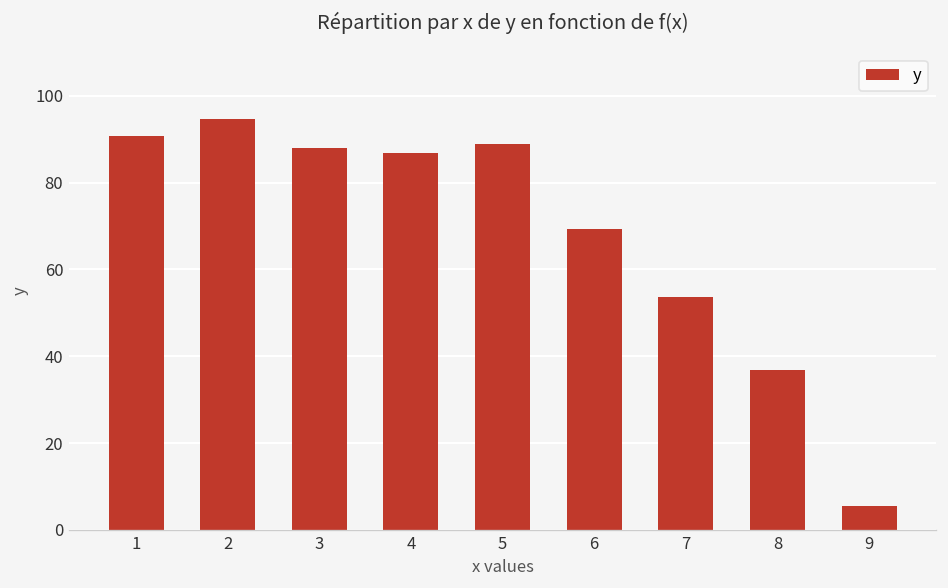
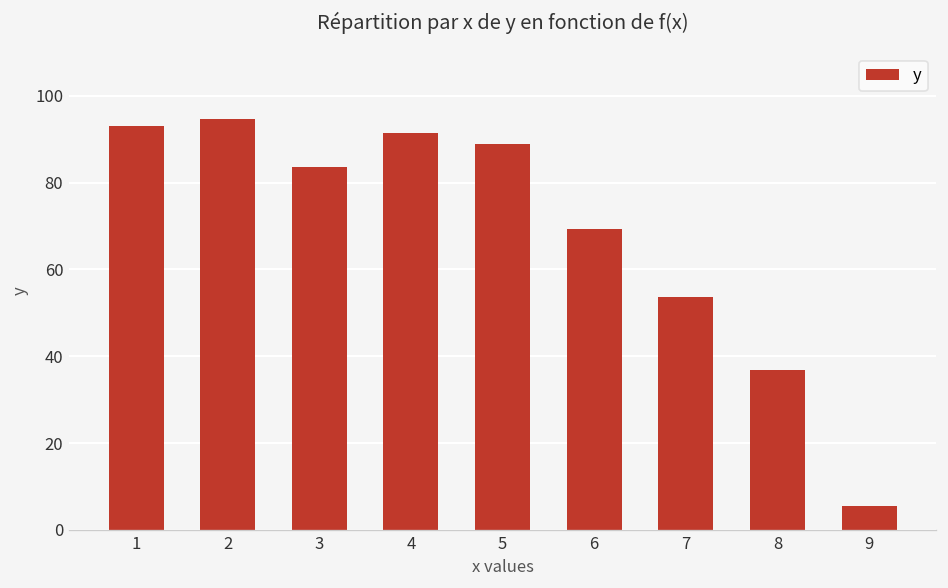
1: 91 -> 93
3: 88 -> 84
4: 87 -> 91
